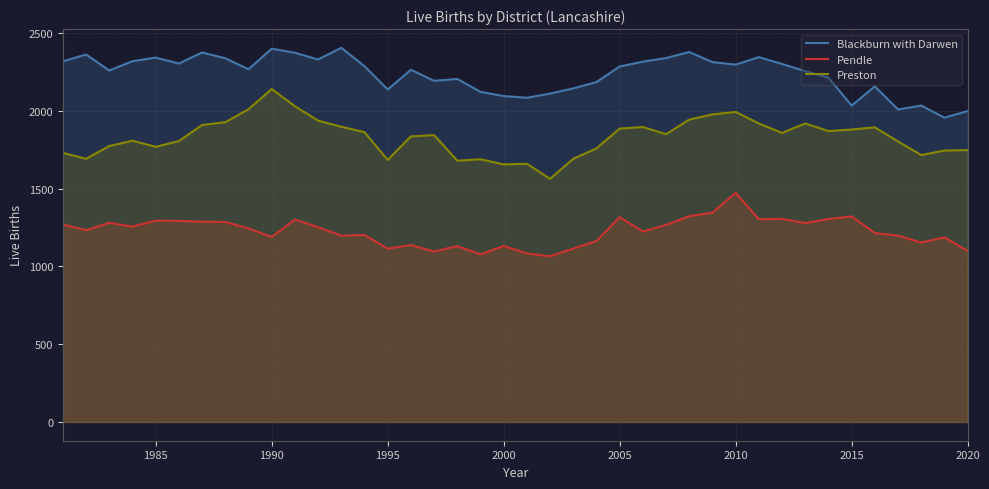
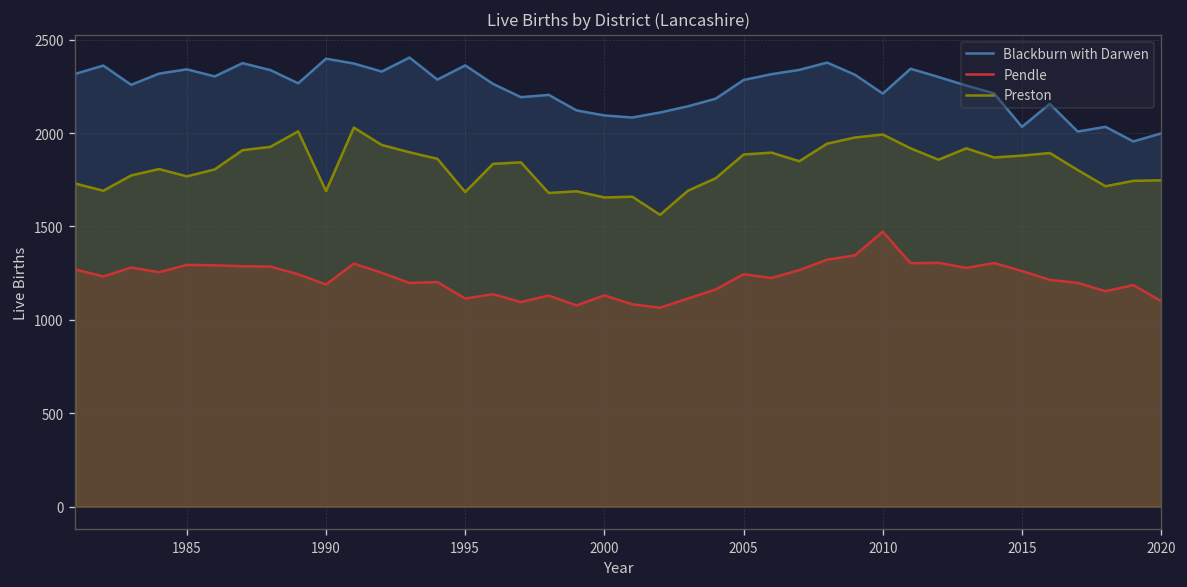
Preston, 1990: 2140 -> 1690
Blackburn with Darwen, 1995: 2140 -> 2360
Pendle, 2005: 1320 -> 1240
Blackburn with Darwen, 2010: 2300 -> 2210
Pendle, 2015: 1320 -> 1260
